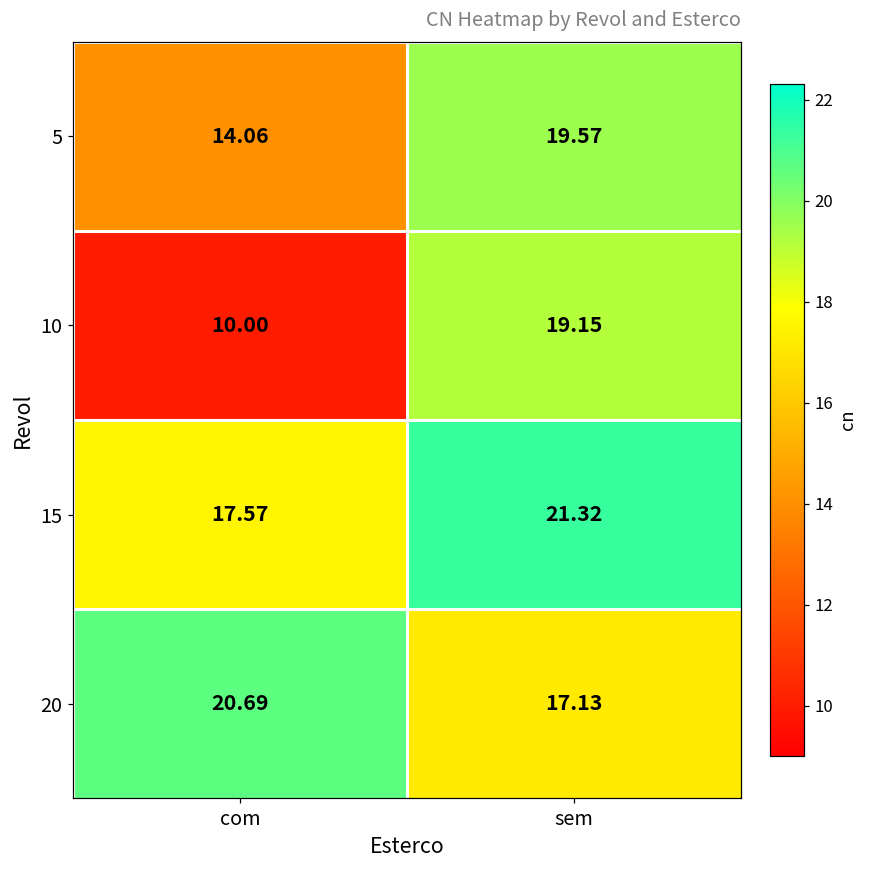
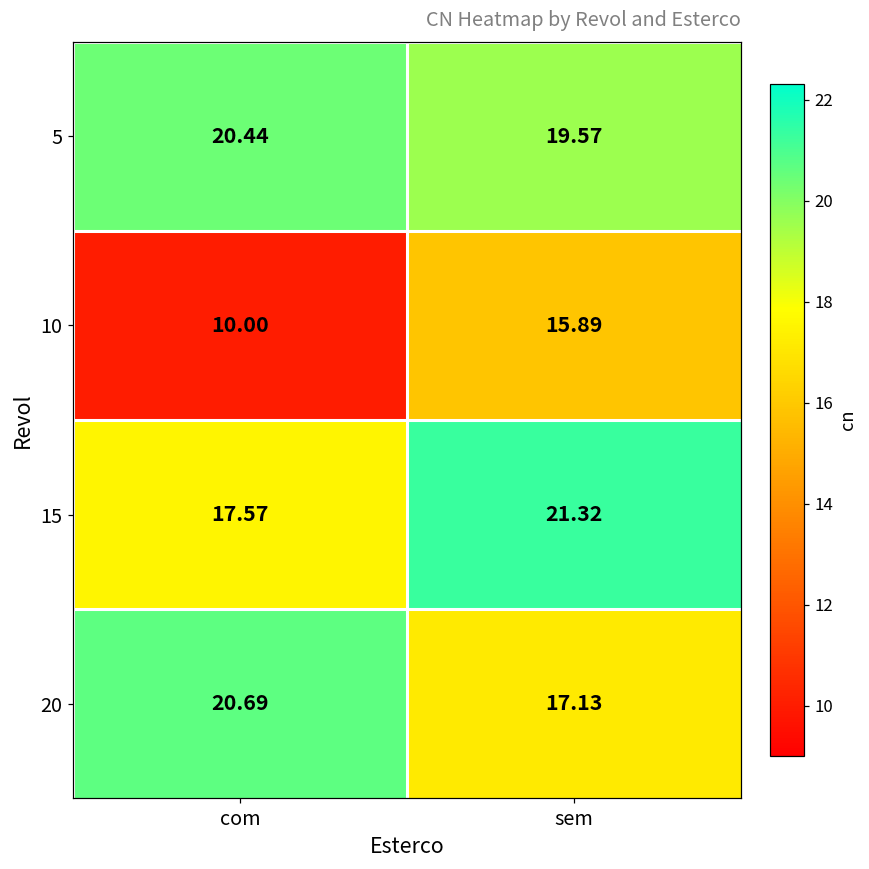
5, com: 14.06 -> 20.44
10, sem: 19.15 -> 15.89
